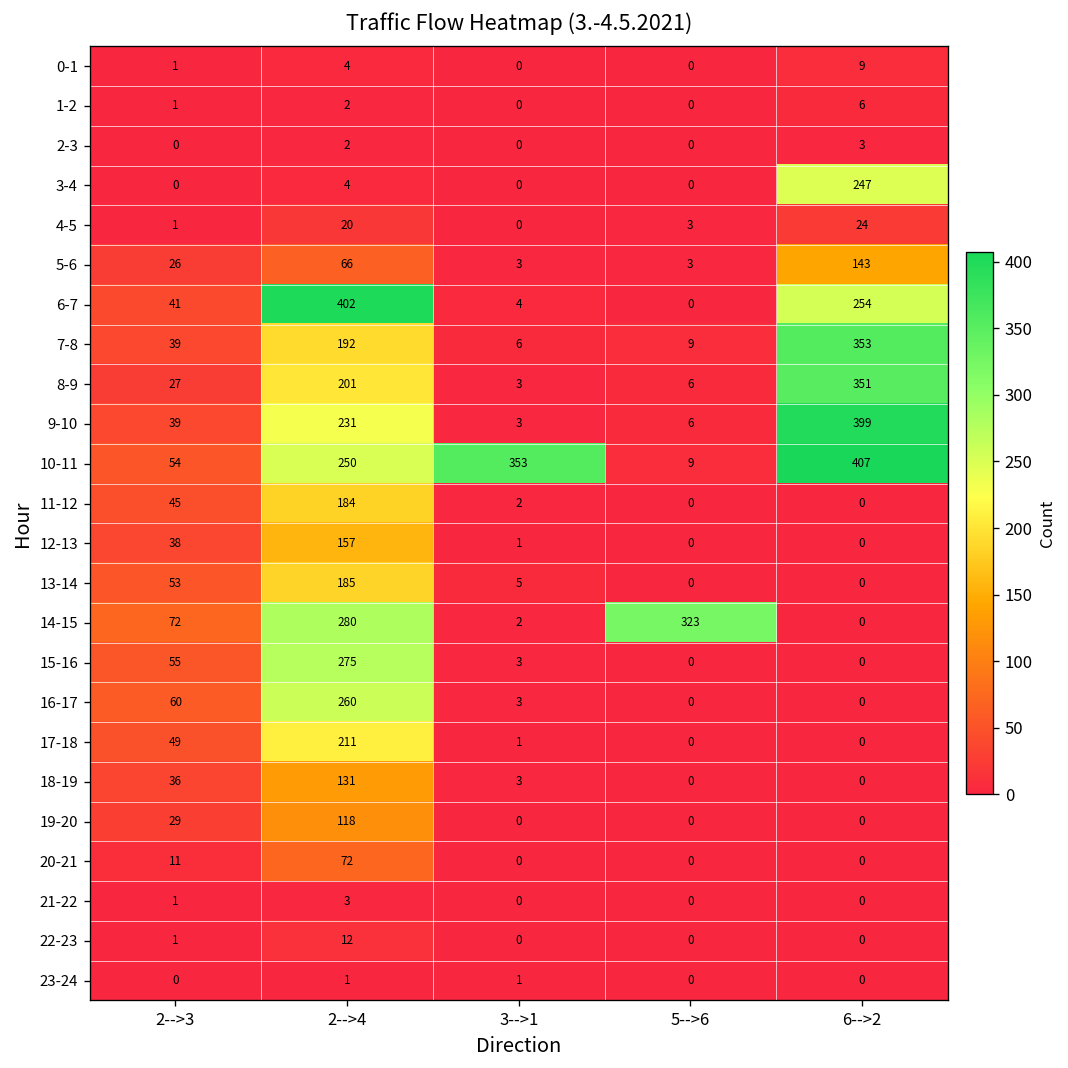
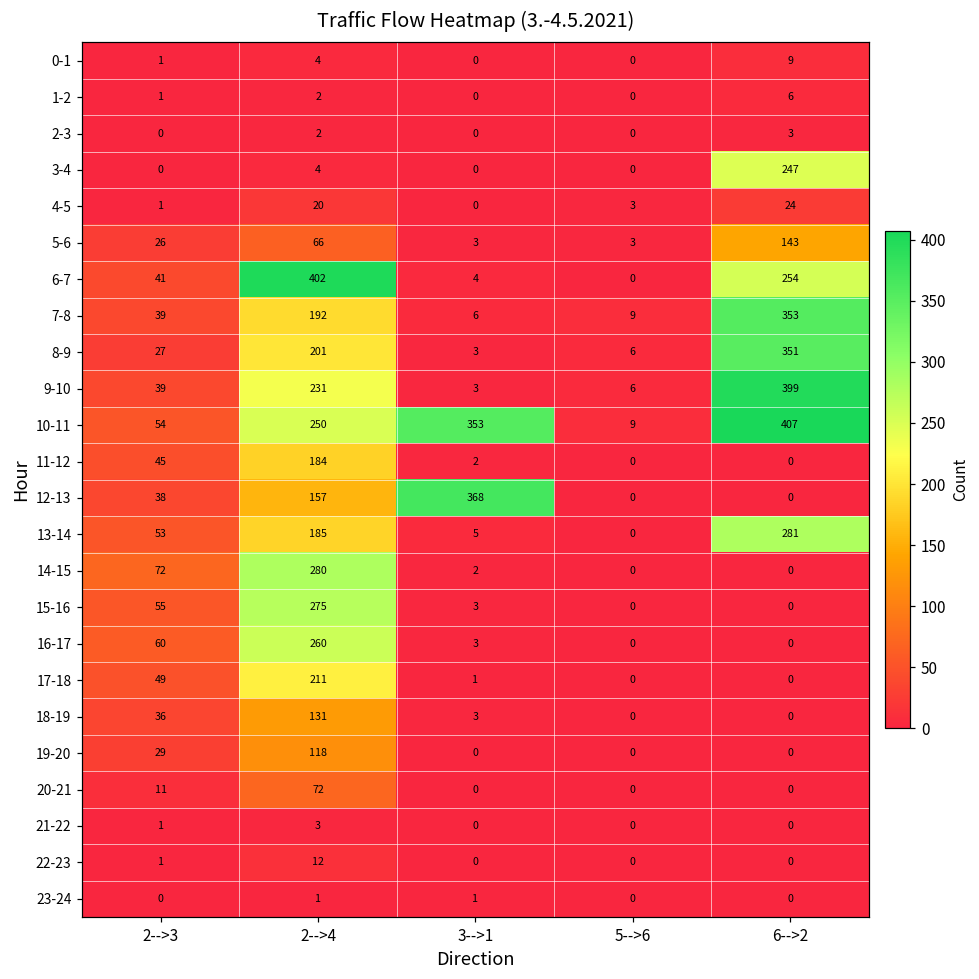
12-13, 3-->1: 1 -> 368
13-14, 6-->2: 0 -> 281
14-15, 5-->6: 323 -> 0
